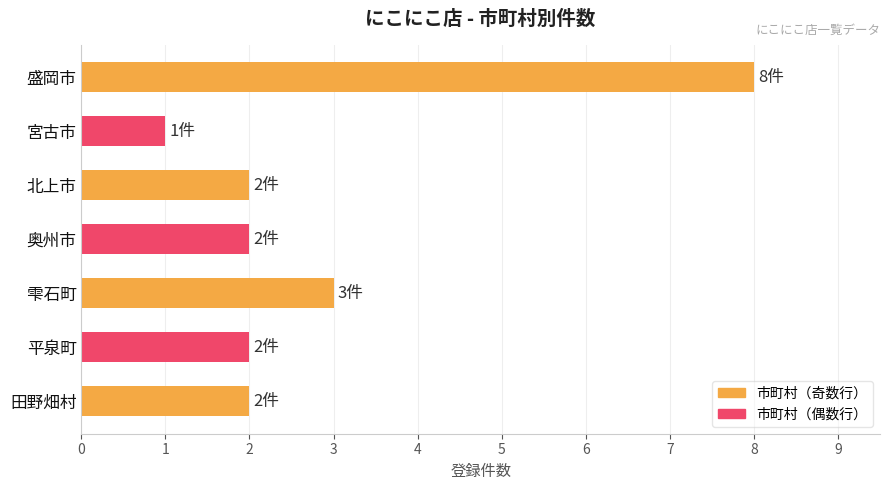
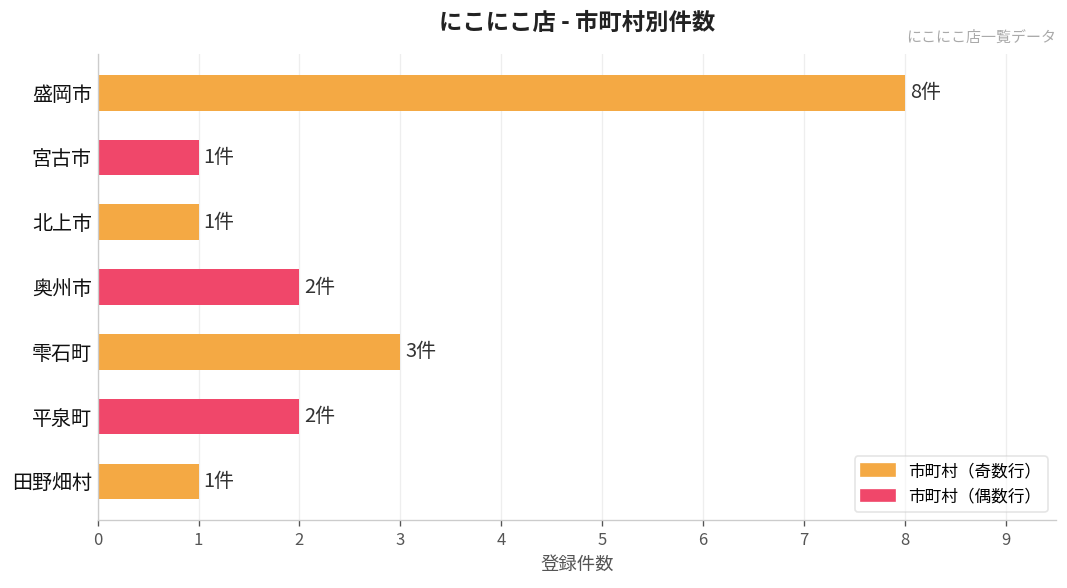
北上市: 2件 -> 1件
田野畑村: 2件 -> 1件
